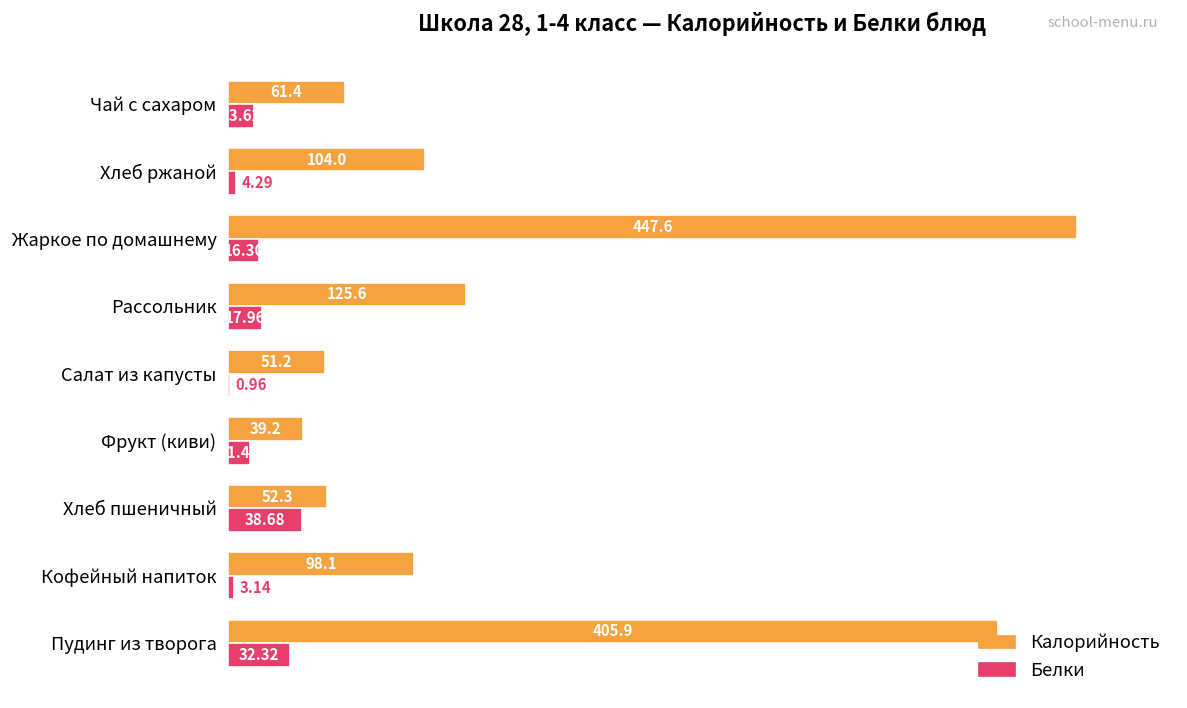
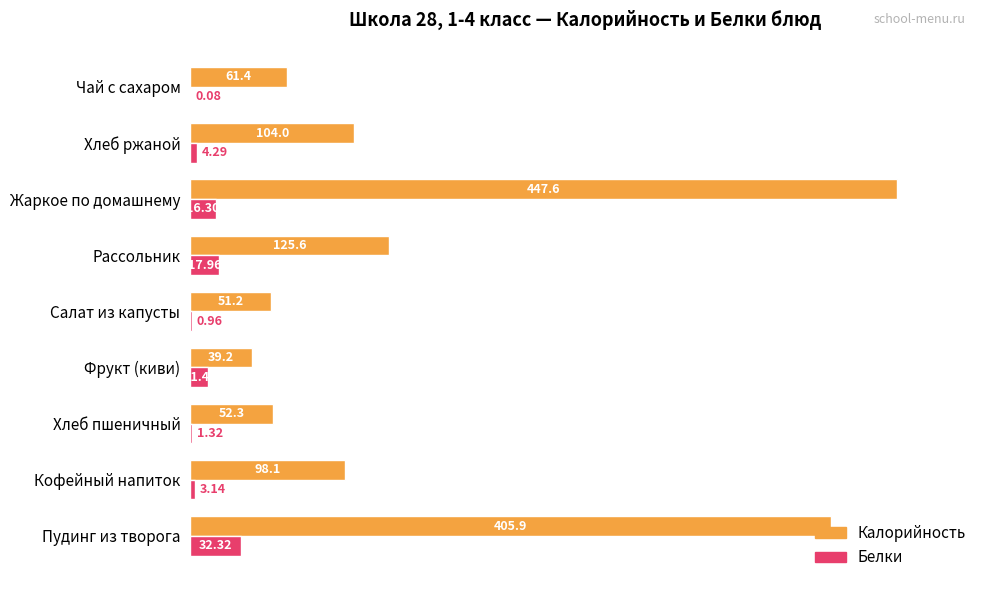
Белки, Чай с сахаром: 13.62 -> 0.08
Белки, Хлеб пшеничный: 38.68 -> 1.32
